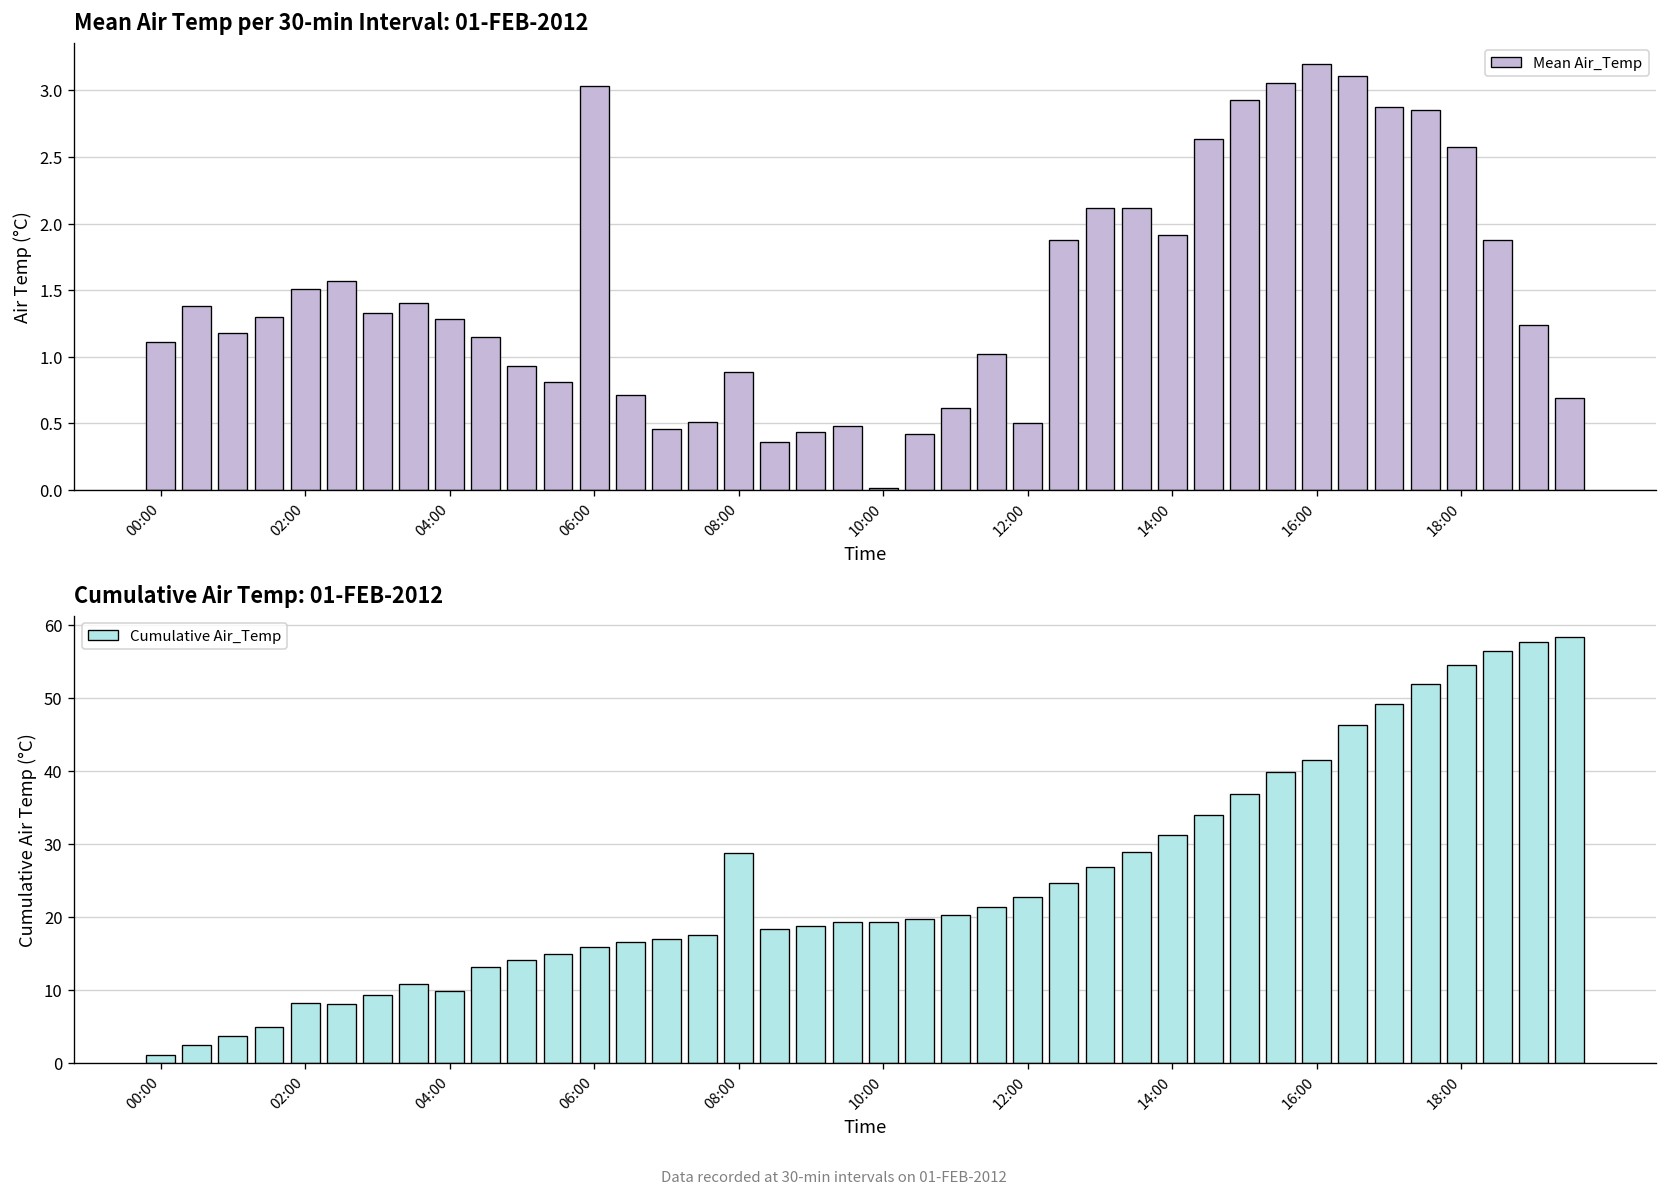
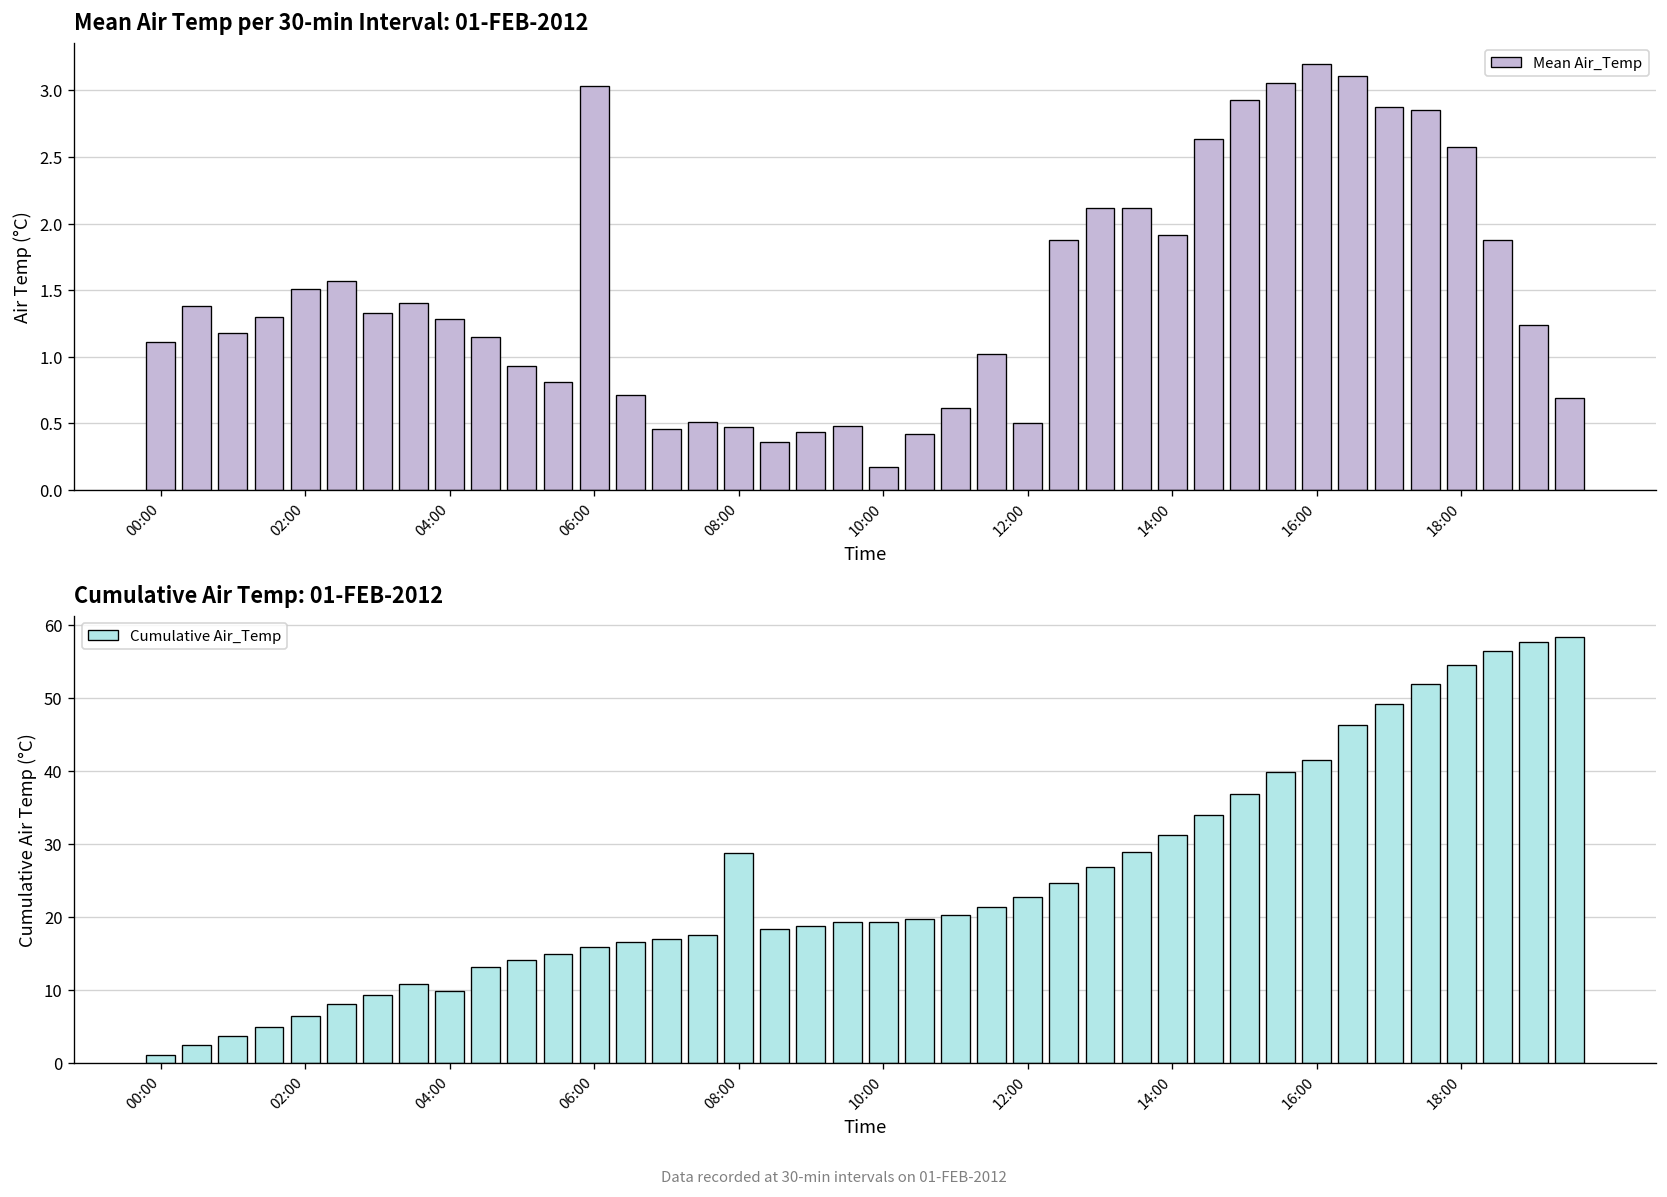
Mean Air Temp per 30-min Interval: 01-FEB-2012, 08:00: 0.88 -> 0.47
Mean Air Temp per 30-min Interval: 01-FEB-2012, 10:00: 0.01 -> 0.17
Cumulative Air Temp: 01-FEB-2012, 02:00: 8 -> 6
